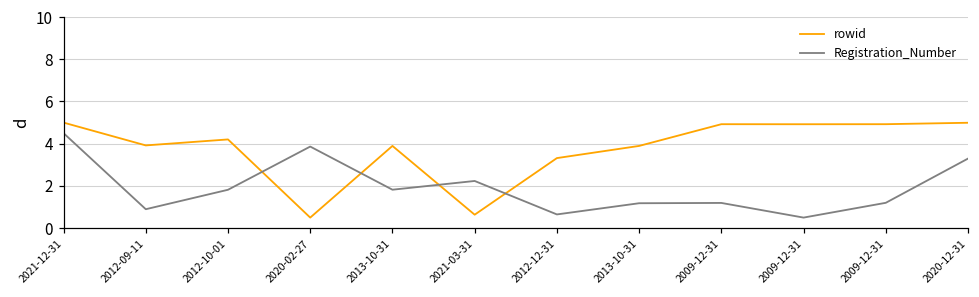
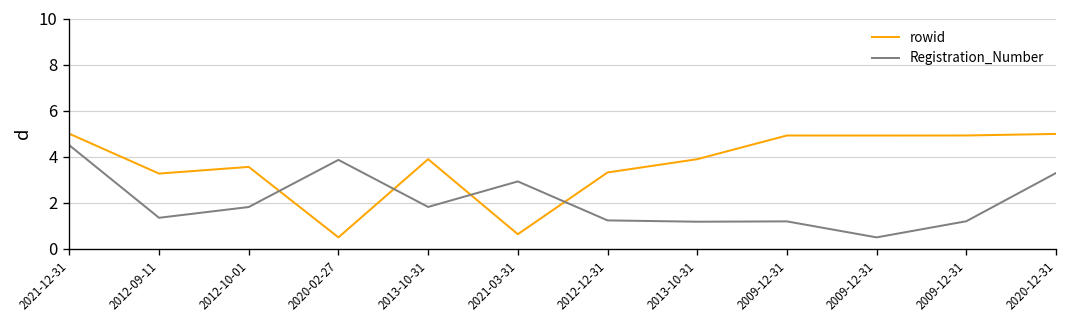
rowid, 2012-09-11: 3.9 -> 3.3
Registration_Number, 2012-09-11: 0.9 -> 1.4
rowid, 2012-10-01: 4.2 -> 3.6
Registration_Number, 2021-03-31: 2.2 -> 2.9
Registration_Number, 2012-12-31: 0.7 -> 1.2
